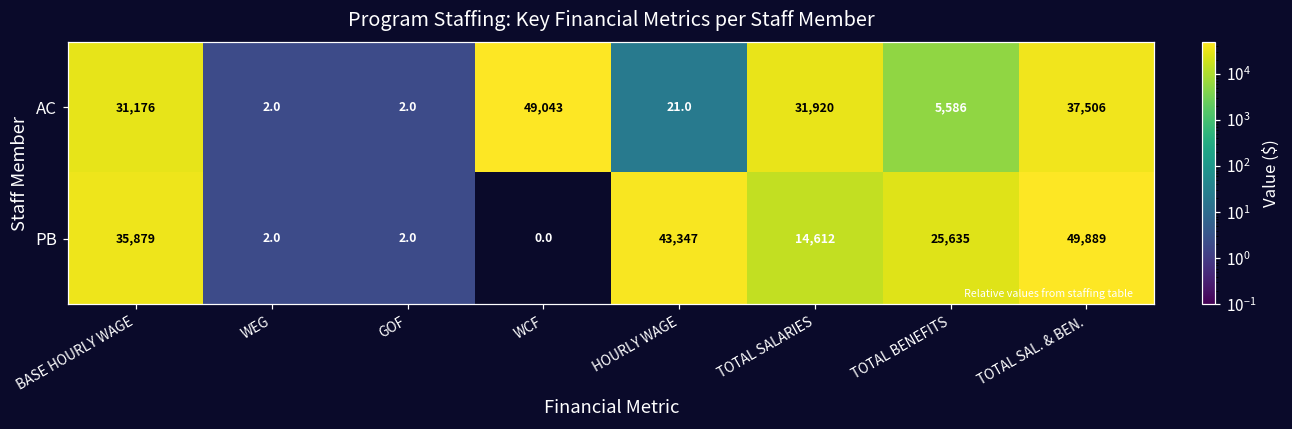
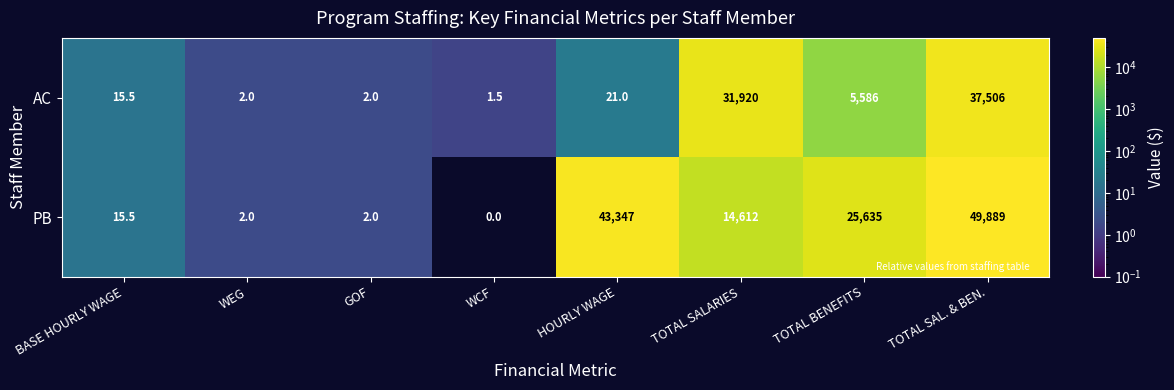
AC, BASE HOURLY WAGE: 31,176 -> 15.5
AC, WCF: 49,043 -> 1.5
PB, BASE HOURLY WAGE: 35,879 -> 15.5
